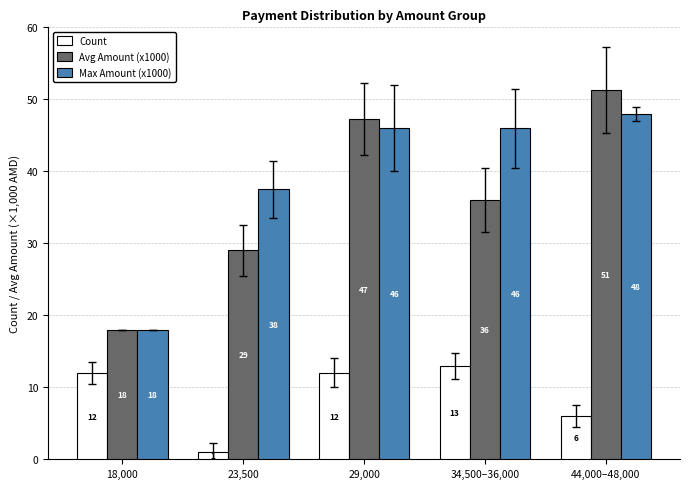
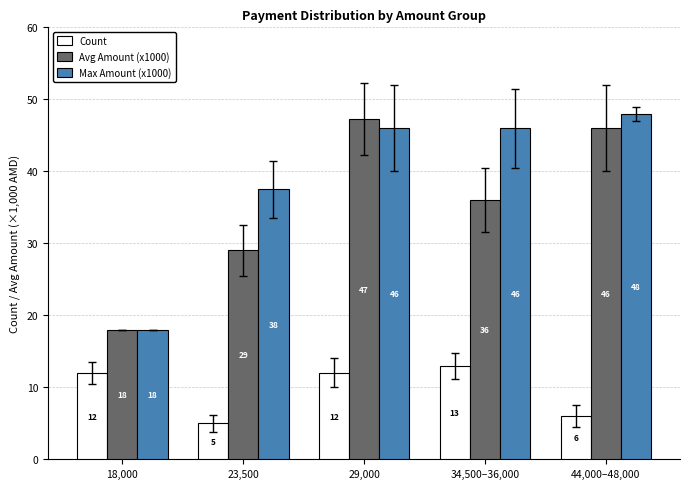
Count, 23,500: 1 -> 5
Avg Amount (x1000), 44,000–48,000: 51 -> 46
